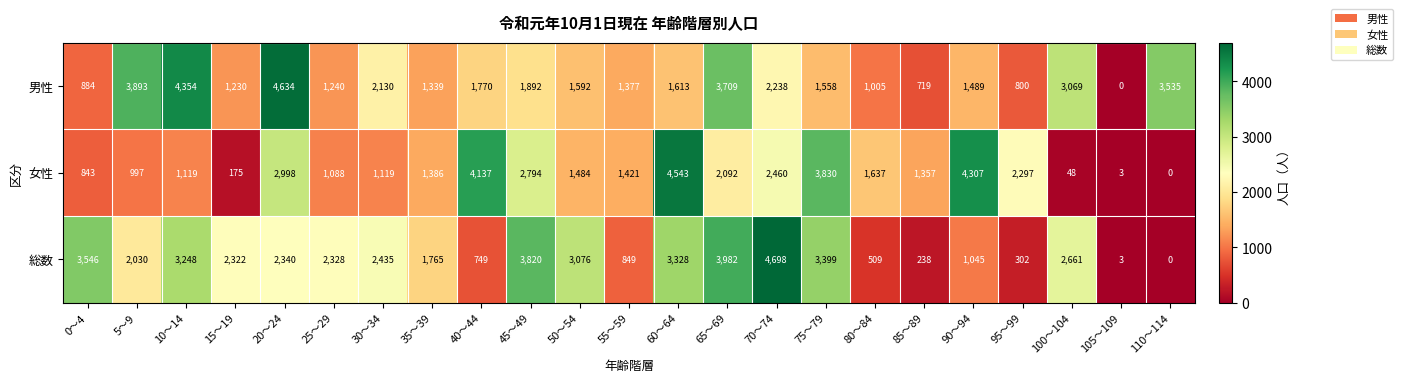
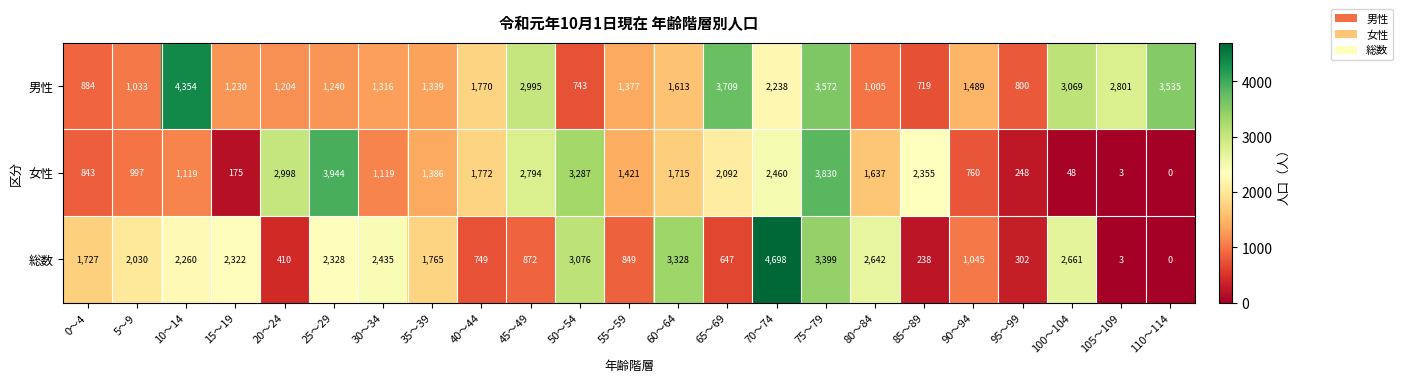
男性, 5～9: 3,893 -> 1,033
男性, 20～24: 4,634 -> 1,204
男性, 30～34: 2,130 -> 1,316
男性, 45～49: 1,892 -> 2,995
男性, 50～54: 1,592 -> 743
男性, 75～79: 1,558 -> 3,572
男性, 105～109: 0 -> 2,801
女性, 25～29: 1,088 -> 3,944
女性, 40～44: 4,137 -> 1,772
女性, 50～54: 1,484 -> 3,287
女性, 60～64: 4,543 -> 1,715
女性, 85～89: 1,357 -> 2,355
女性, 90～94: 4,307 -> 760
女性, 95～99: 2,297 -> 248
総数, 0～4: 3,546 -> 1,727
総数, 10～14: 3,248 -> 2,260
総数, 20～24: 2,340 -> 410
総数, 45～49: 3,820 -> 872
総数, 65～69: 3,982 -> 647
総数, 80～84: 509 -> 2,642
